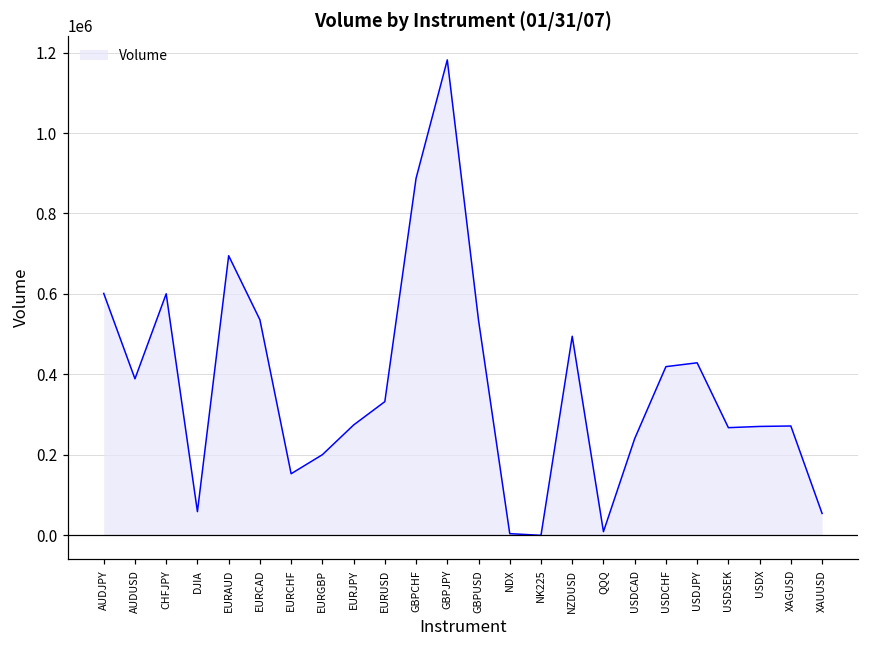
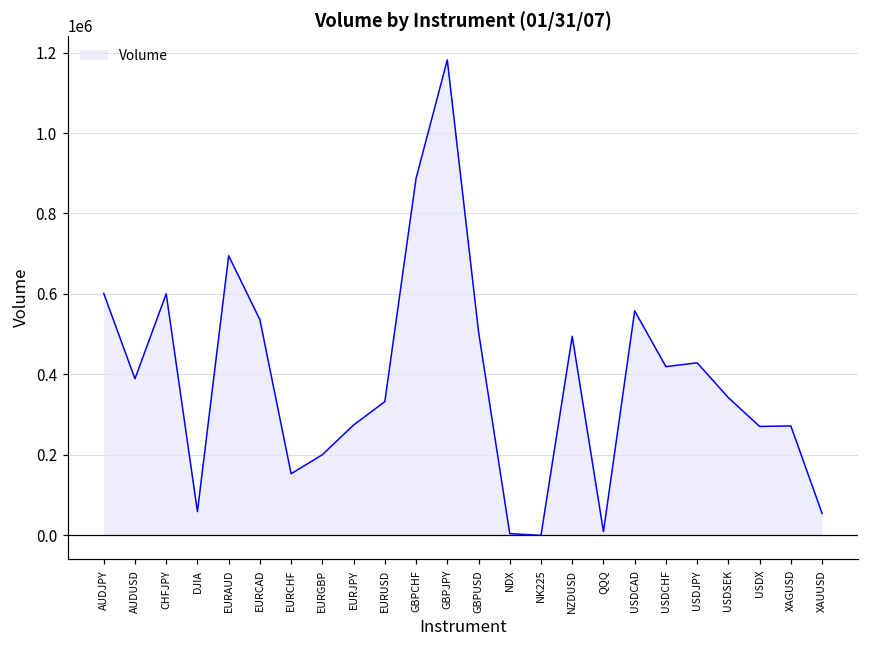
GBPUSD: 530000 -> 510000
USDCAD: 240000 -> 560000
USDSEK: 270000 -> 340000
